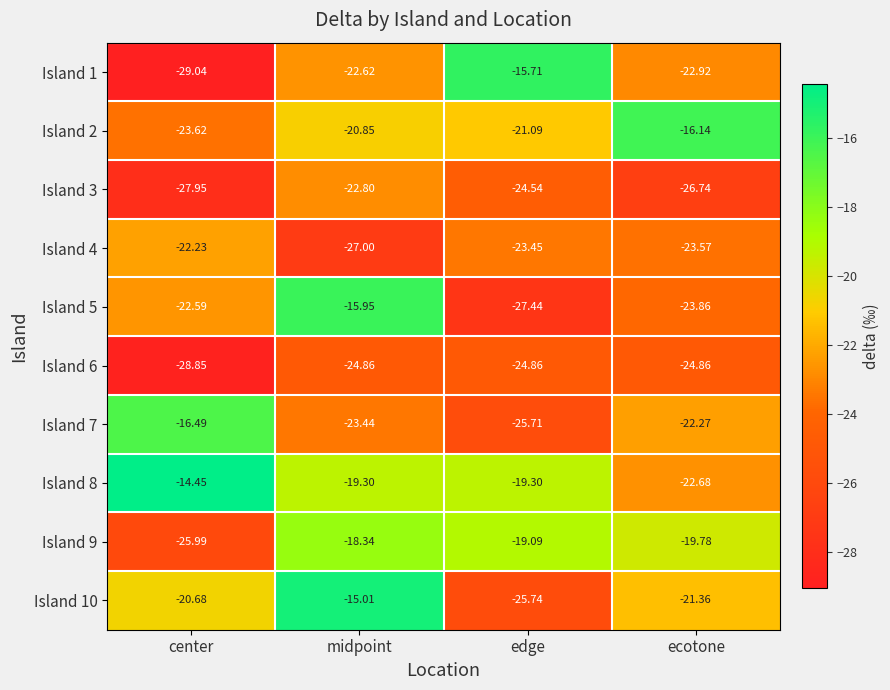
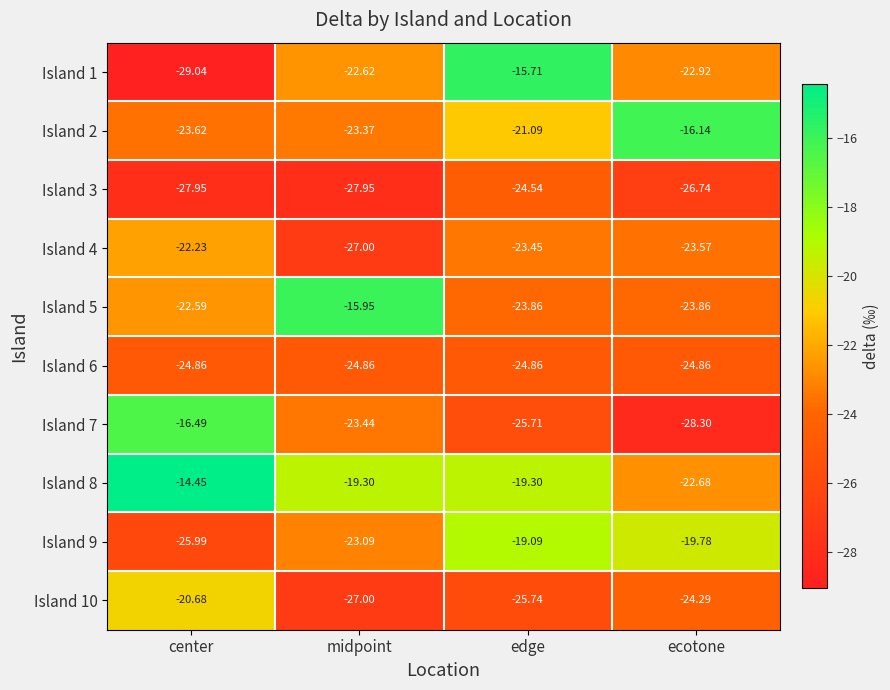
Island 2, midpoint: -20.85 -> -23.37
Island 3, midpoint: -22.80 -> -27.95
Island 5, edge: -27.44 -> -23.86
Island 6, center: -28.85 -> -24.86
Island 7, ecotone: -22.27 -> -28.30
Island 9, midpoint: -18.34 -> -23.09
Island 10, midpoint: -15.01 -> -27.00
Island 10, ecotone: -21.36 -> -24.29
